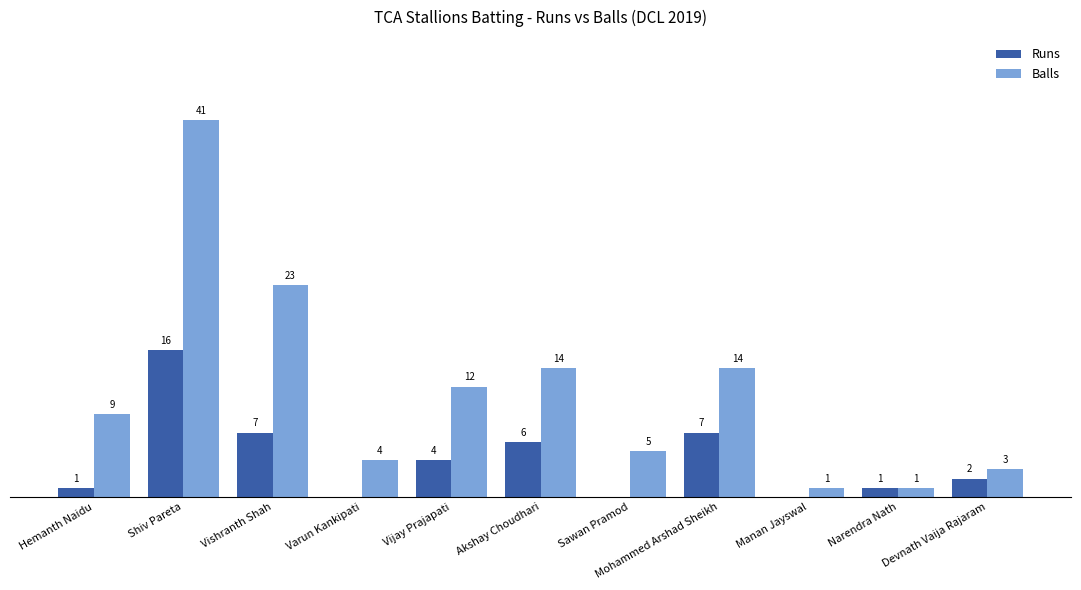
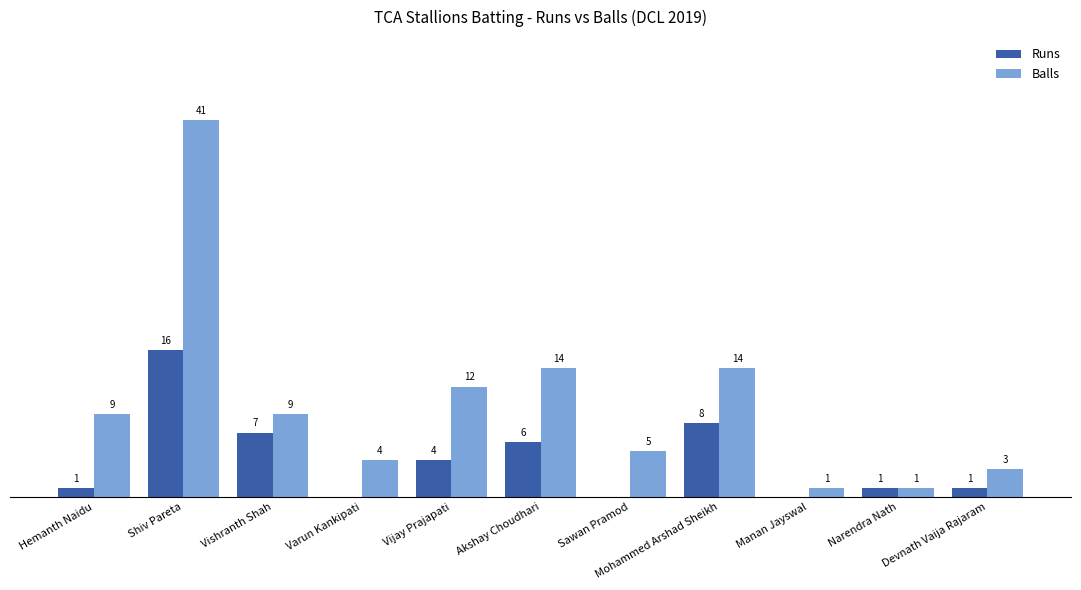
Balls, Vishranth Shah: 23 -> 9
Runs, Mohammed Arshad Sheikh: 7 -> 8
Runs, Devnath Vaija Rajaram: 2 -> 1
